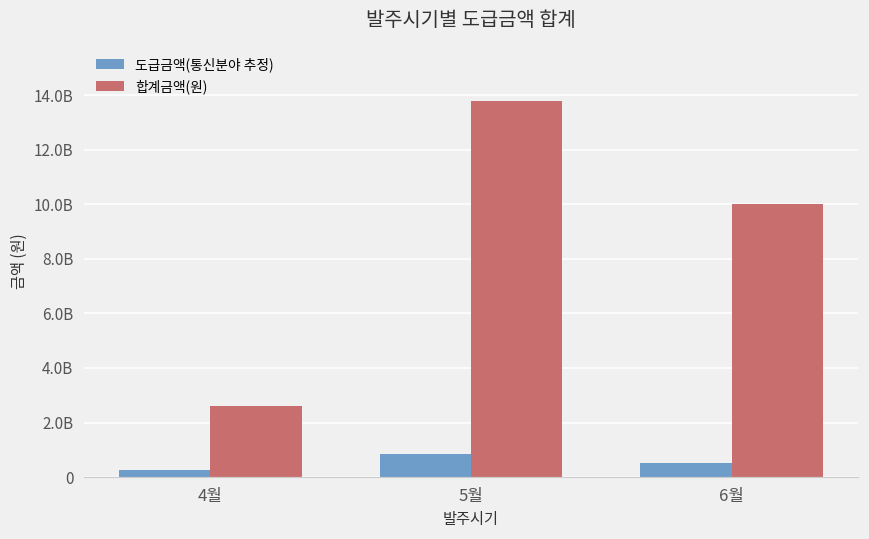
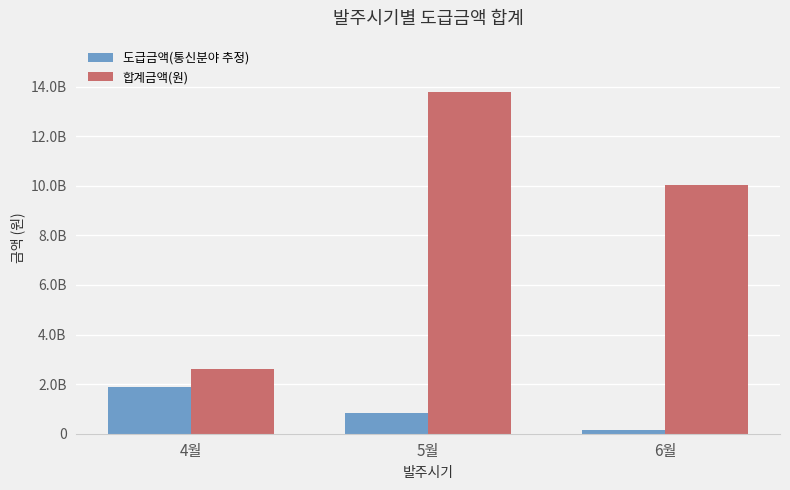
도급금액(통신분야 추정), 4월: 300000000 -> 1900000000
도급금액(통신분야 추정), 6월: 500000000 -> 200000000
